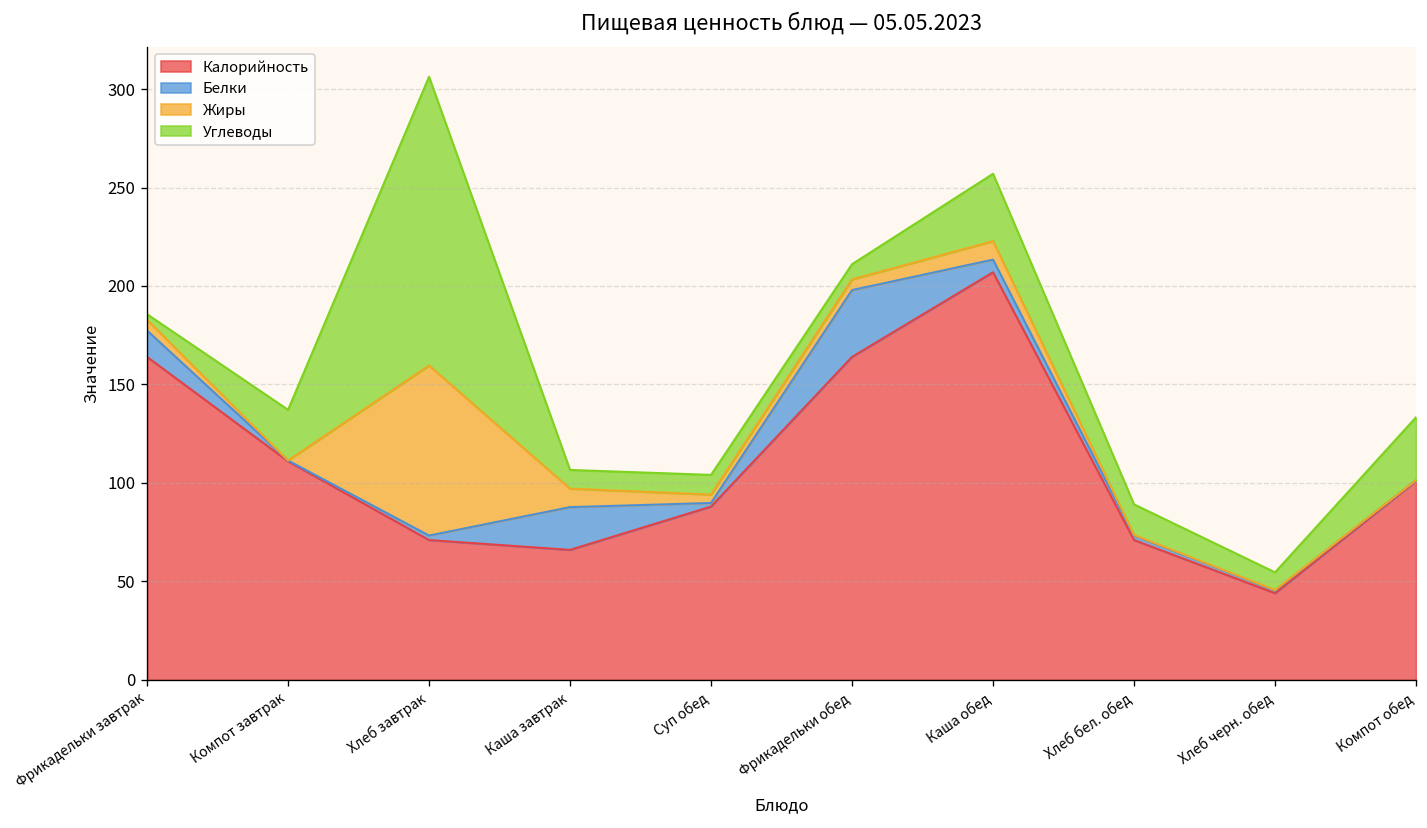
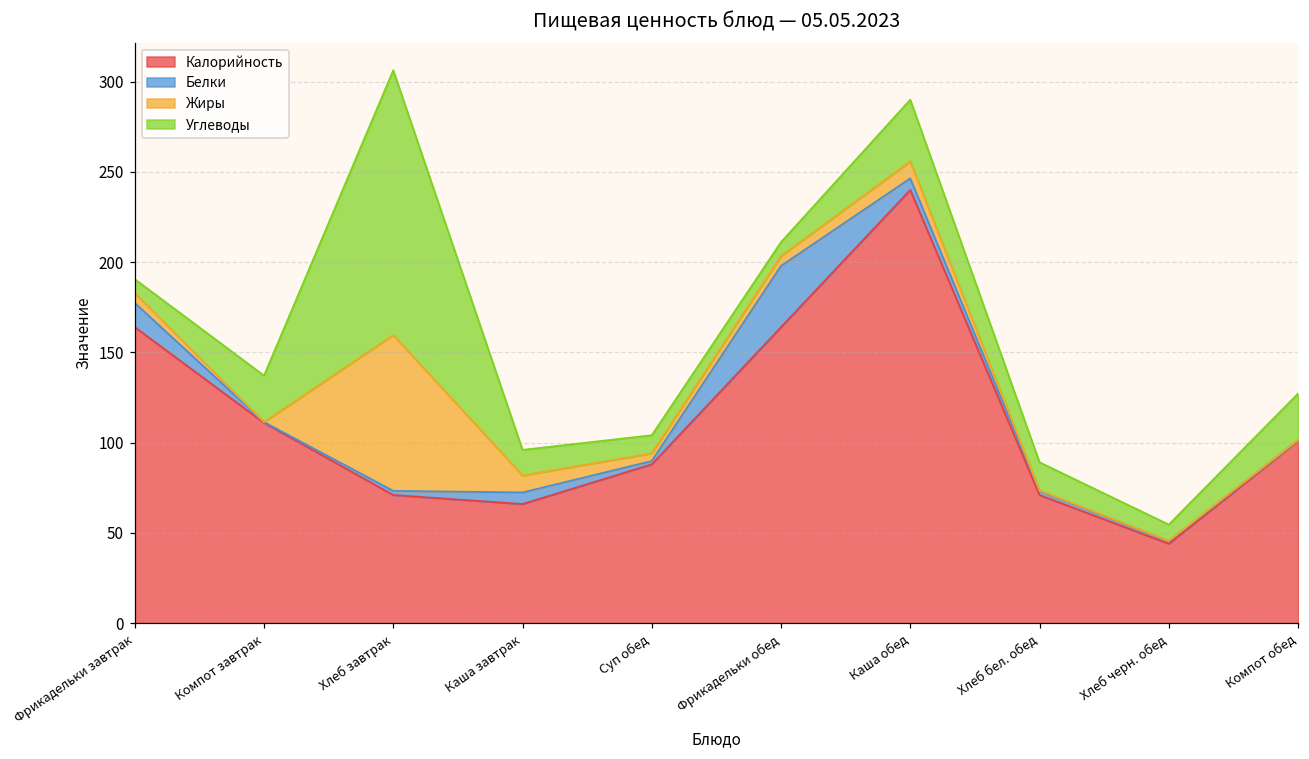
Углеводы, Фрикадельки завтрак: 3 -> 8
Белки, Каша завтрак: 22 -> 6
Углеводы, Каша завтрак: 10 -> 14
Калорийность, Каша обед: 207 -> 240
Углеводы, Компот обед: 32 -> 26
